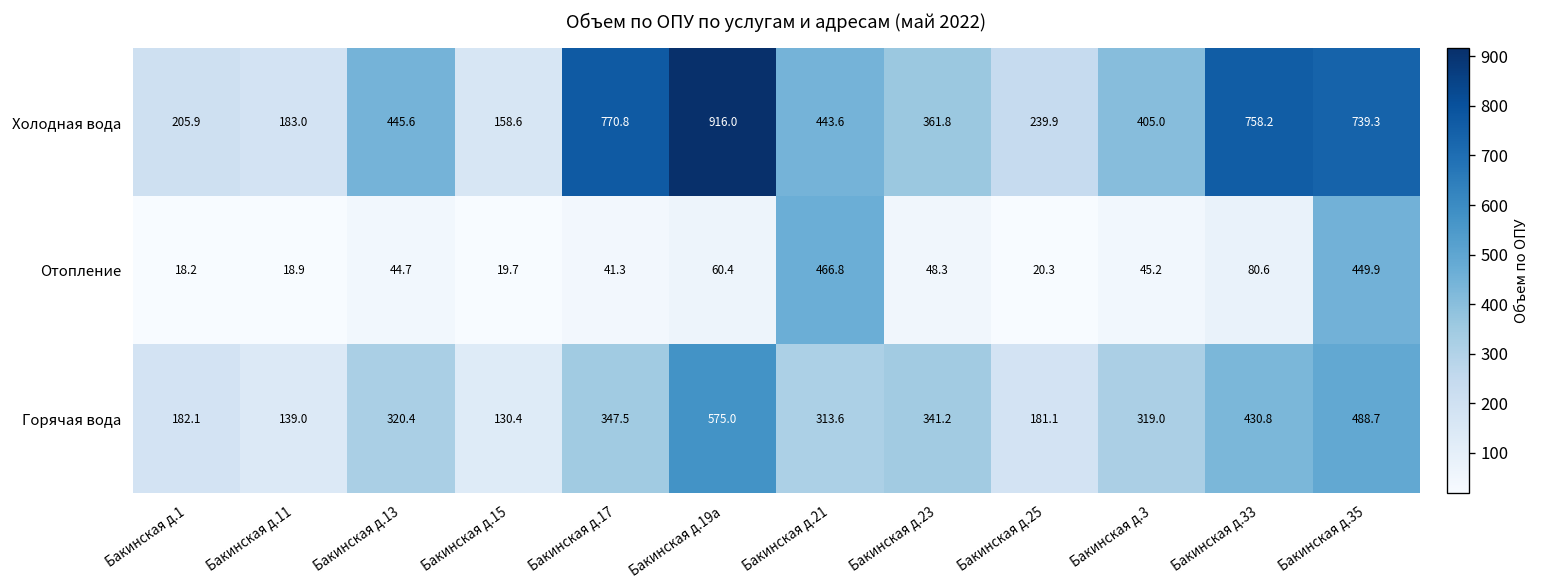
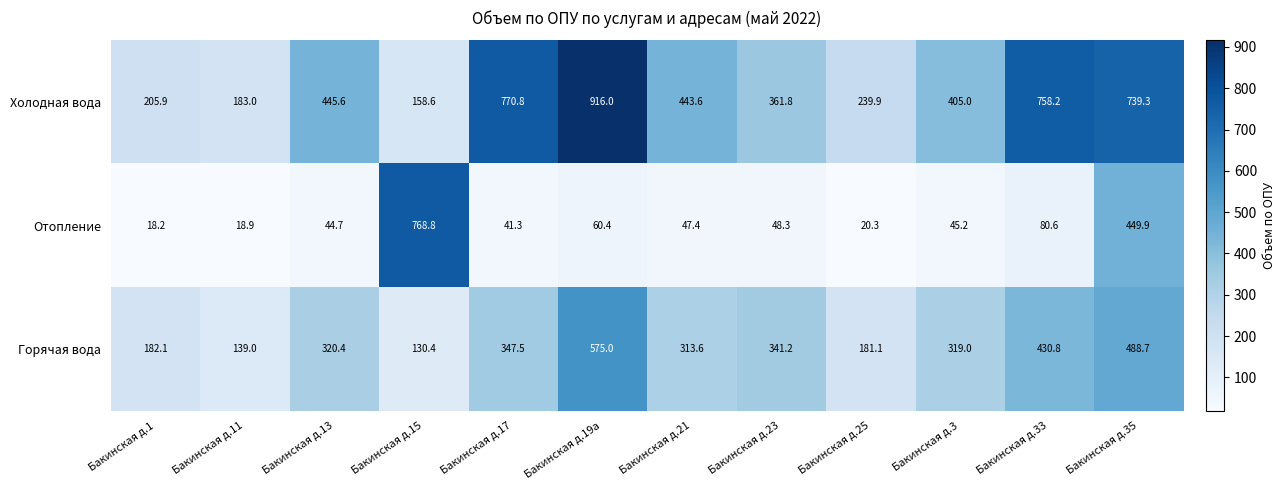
Отопление, Бакинская д.15: 19.7 -> 768.8
Отопление, Бакинская д.21: 466.8 -> 47.4
